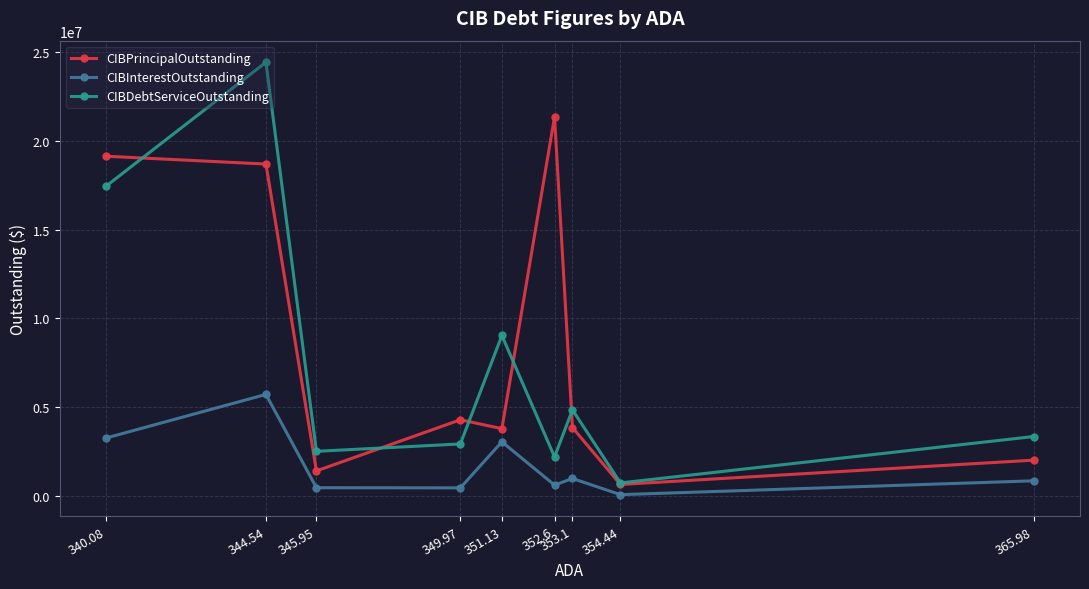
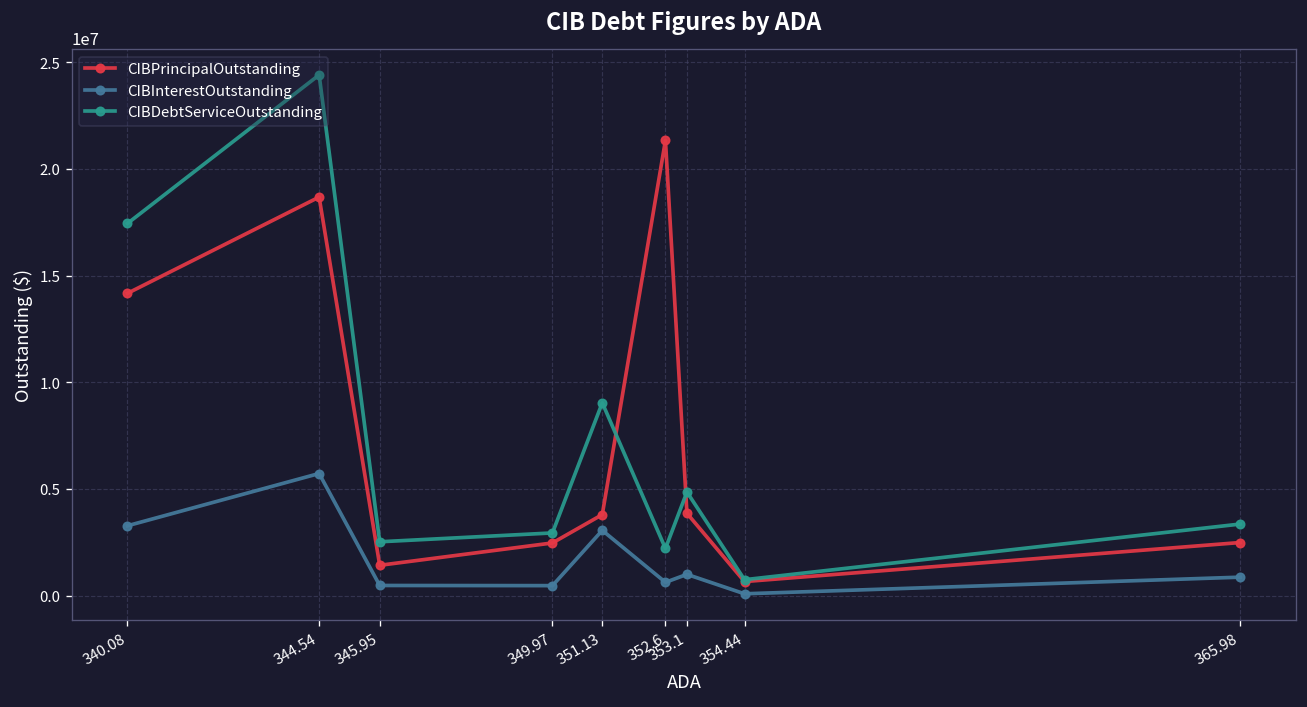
CIBPrincipalOutstanding, 340.08: 19100000 -> 14200000
CIBPrincipalOutstanding, 349.97: 4300000 -> 2500000
CIBPrincipalOutstanding, 365.98: 2000000 -> 2500000
